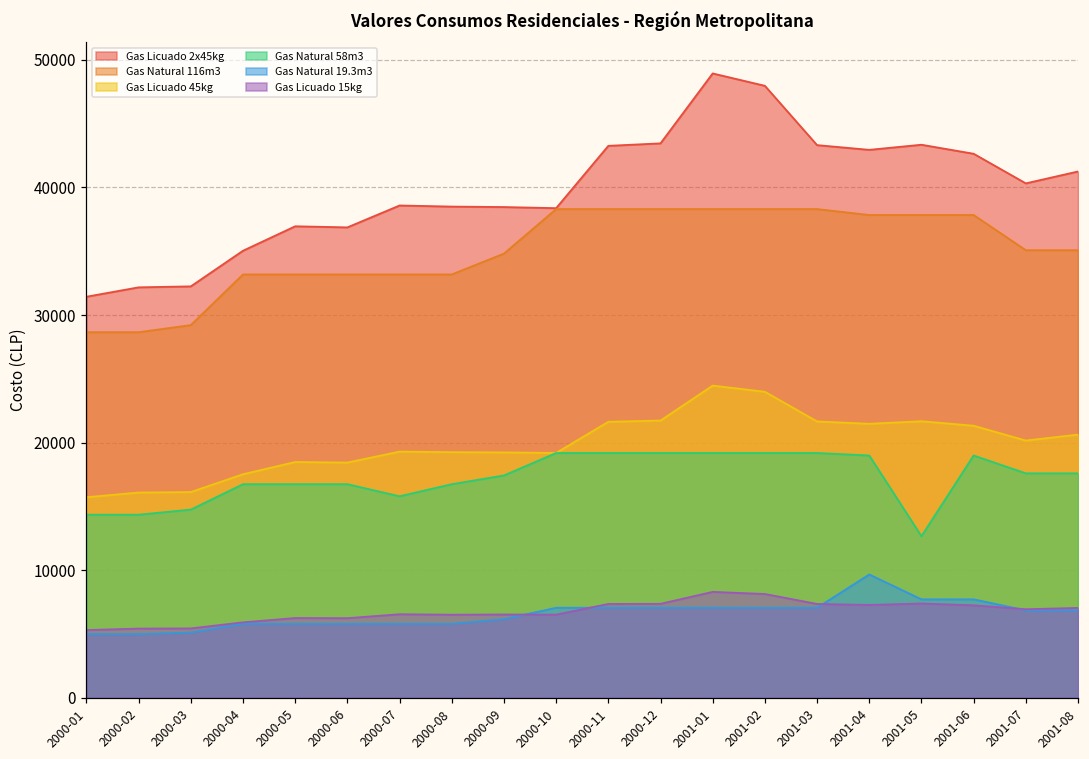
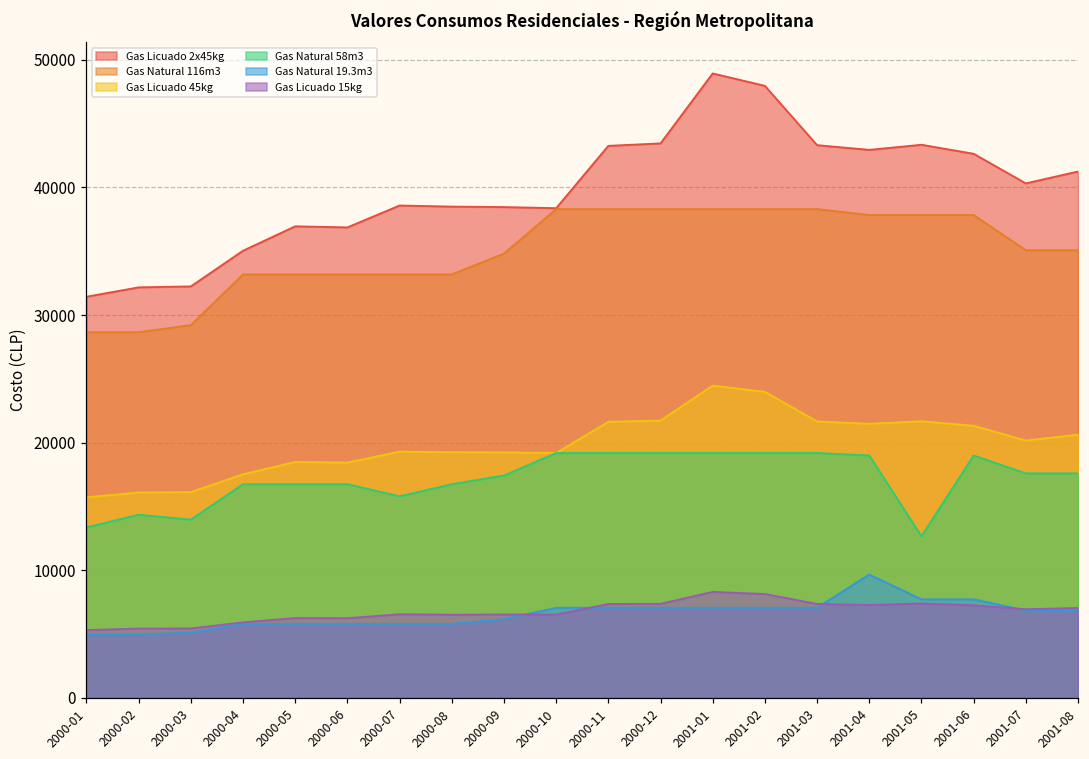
Gas Natural 58m3, 2000-01: 14300 -> 13400
Gas Natural 58m3, 2000-03: 14700 -> 14000
